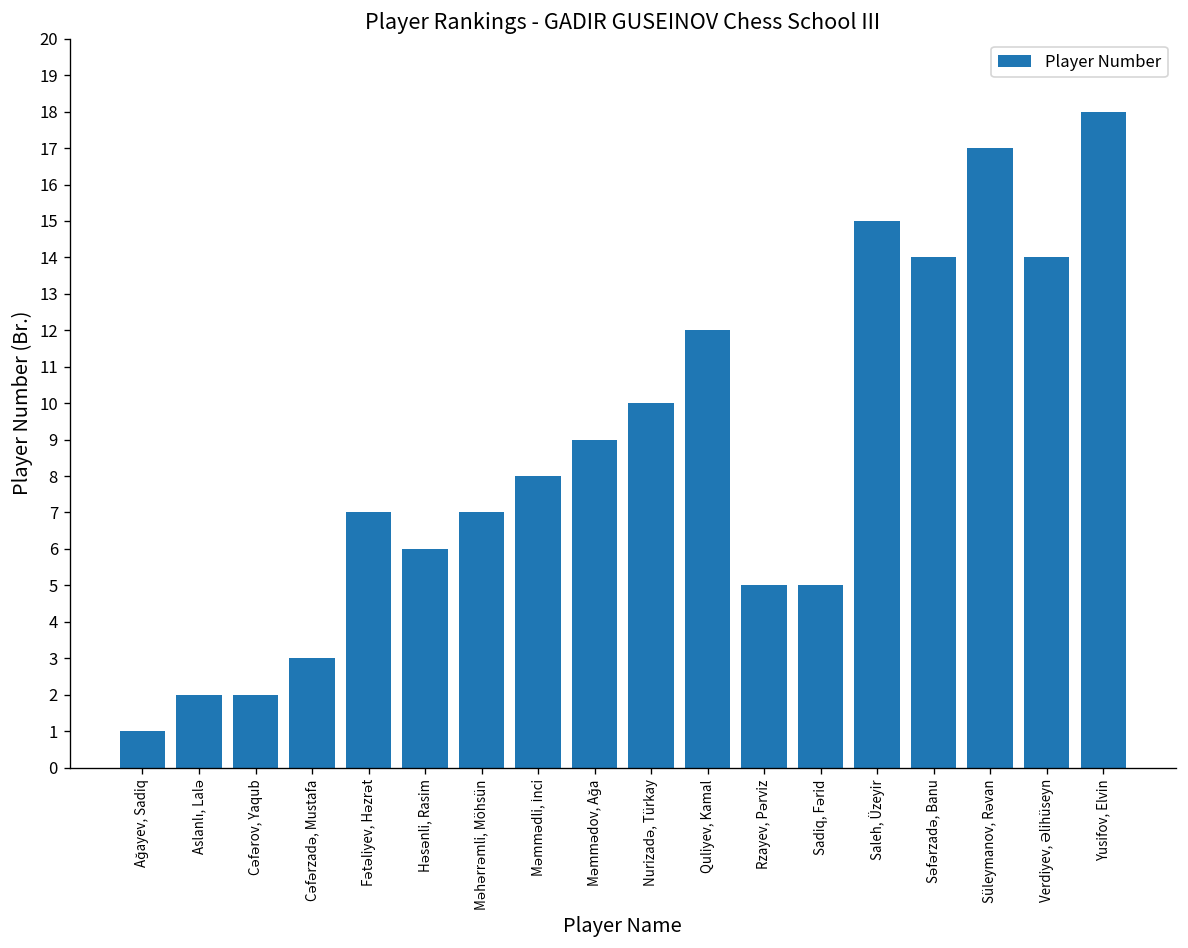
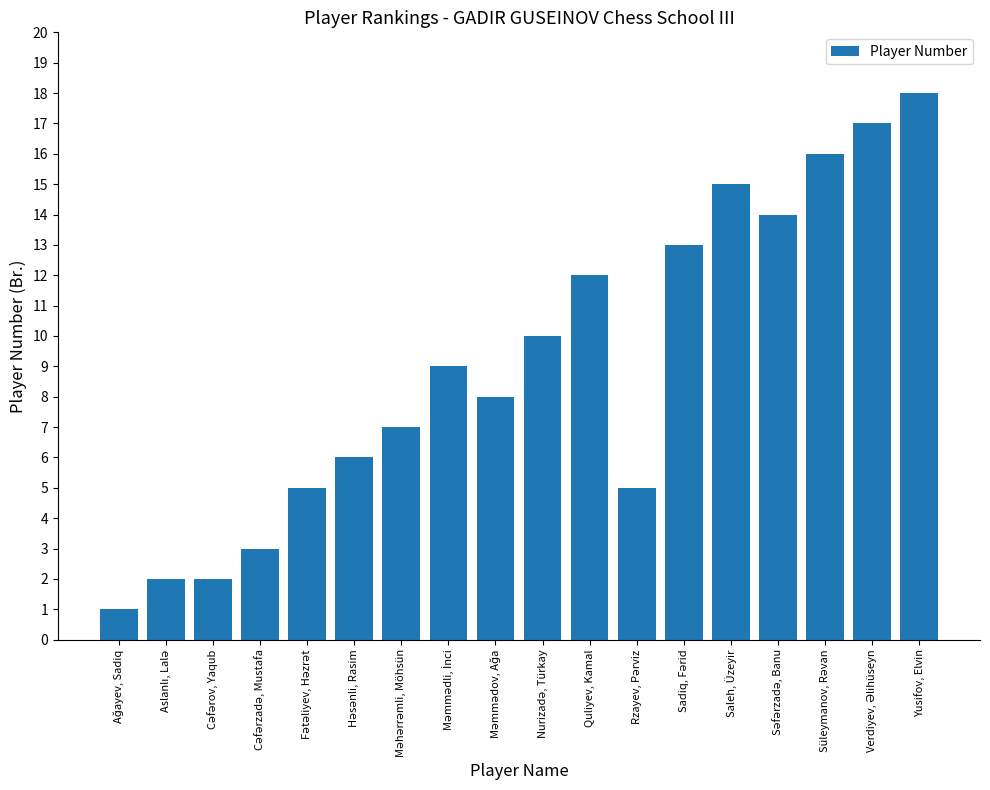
Fətəliyev, Həzrət: 7 -> 5
Məmmədli, İnci: 8 -> 9
Məmmədov, Ağa: 9 -> 8
Sadiq, Fərid: 5 -> 13
Süleymanov, Rəvan: 17 -> 16
Verdiyev, Əlihüseyn: 14 -> 17
